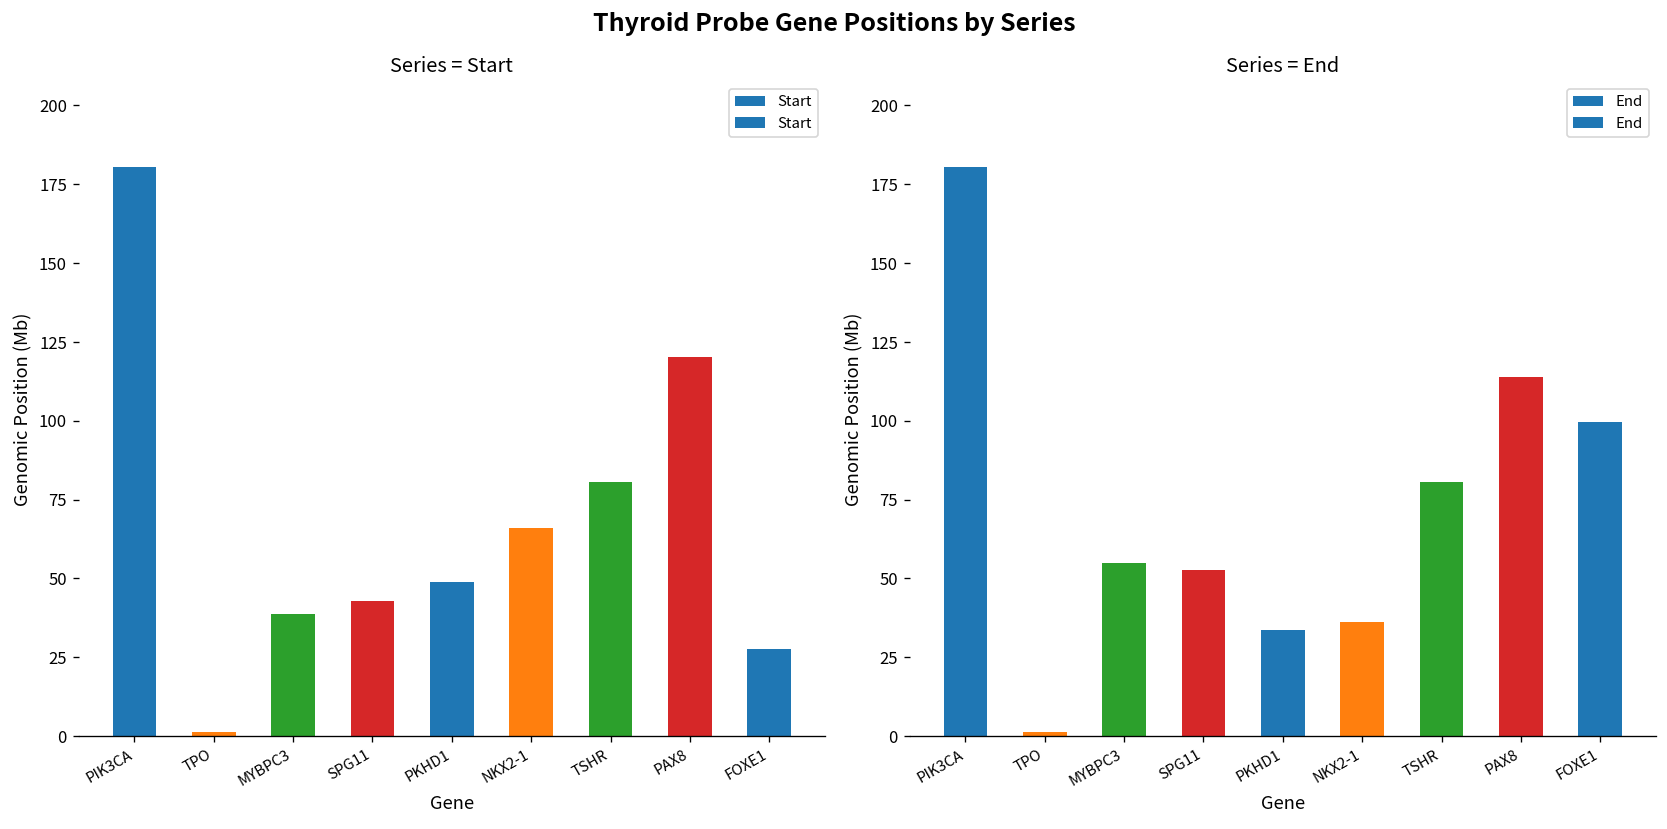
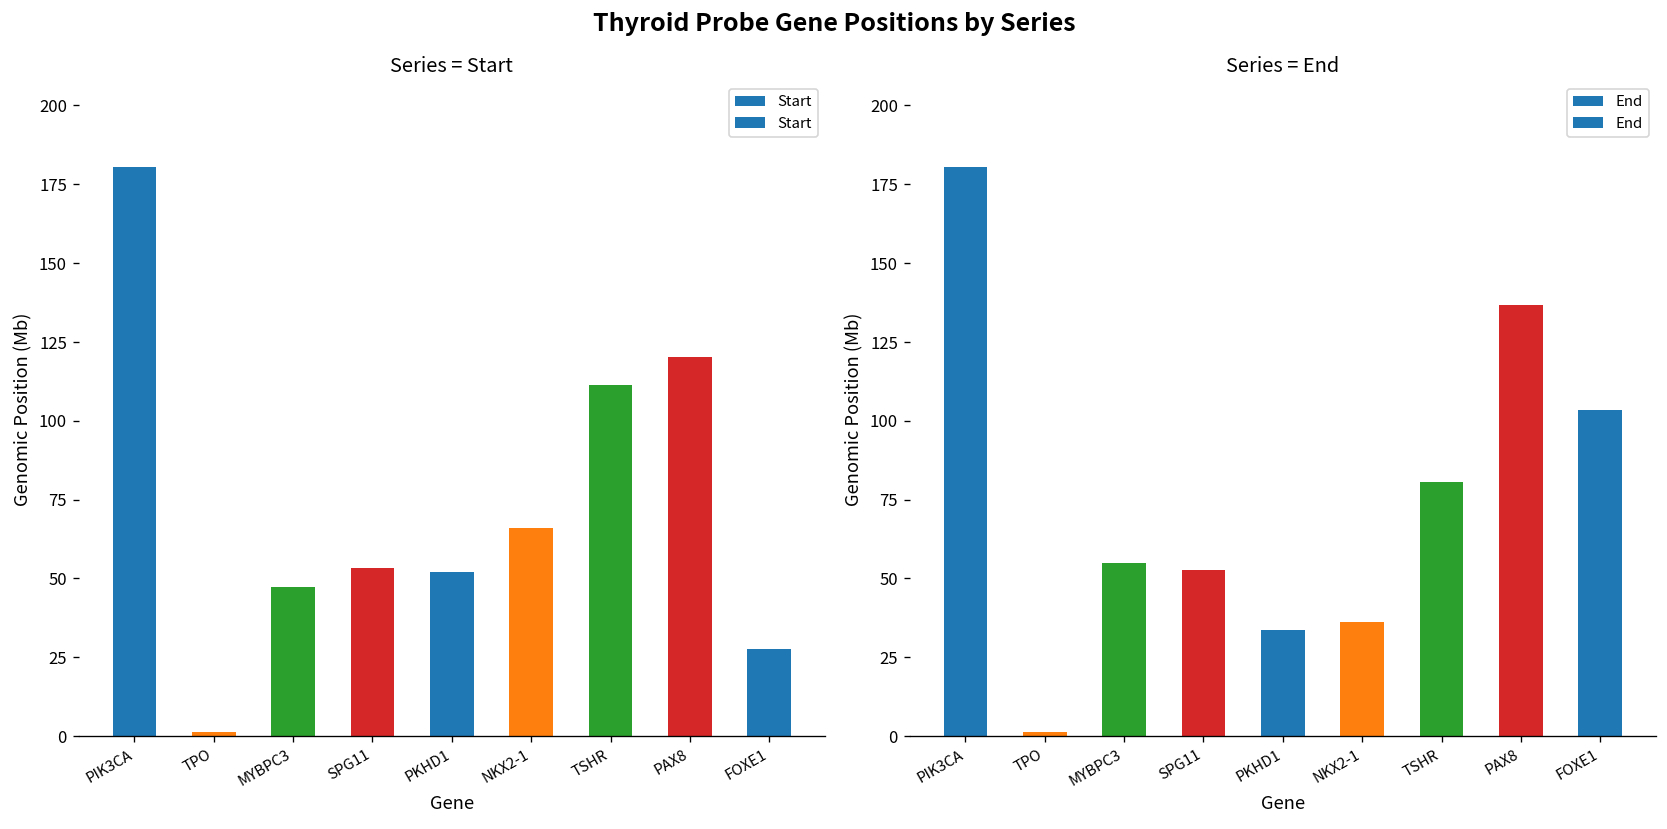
Series = Start, MYBPC3: 39 -> 47
Series = Start, SPG11: 43 -> 53
Series = Start, PKHD1: 49 -> 52
Series = Start, TSHR: 80 -> 111
Series = End, PAX8: 114 -> 137
Series = End, FOXE1: 100 -> 103
